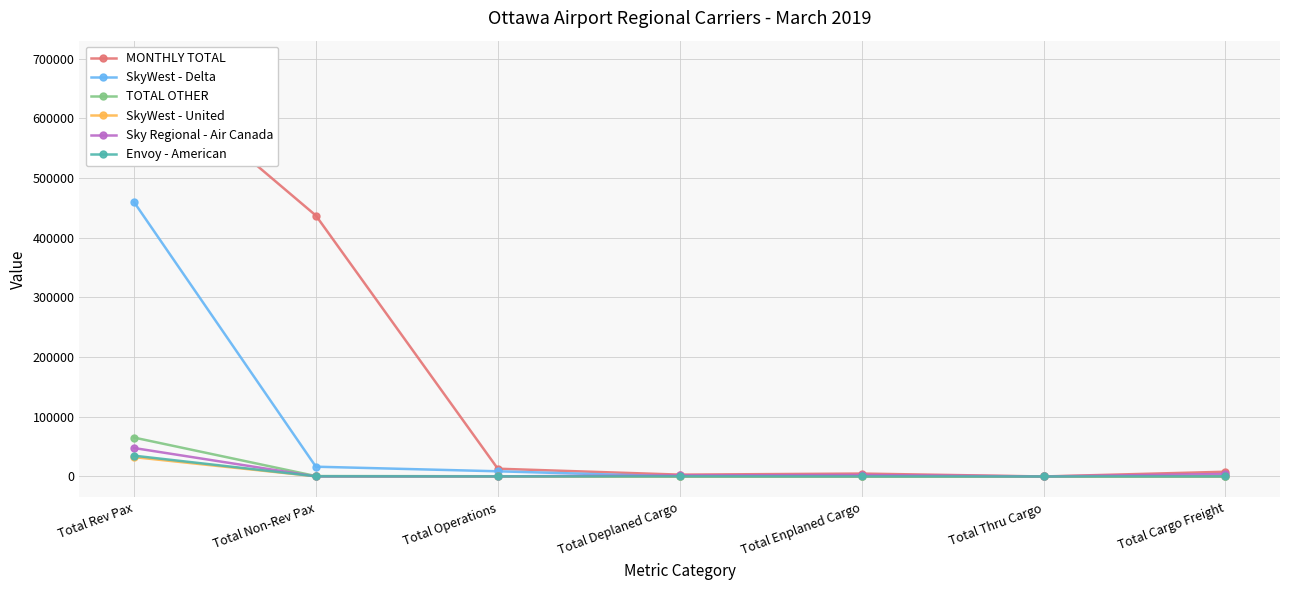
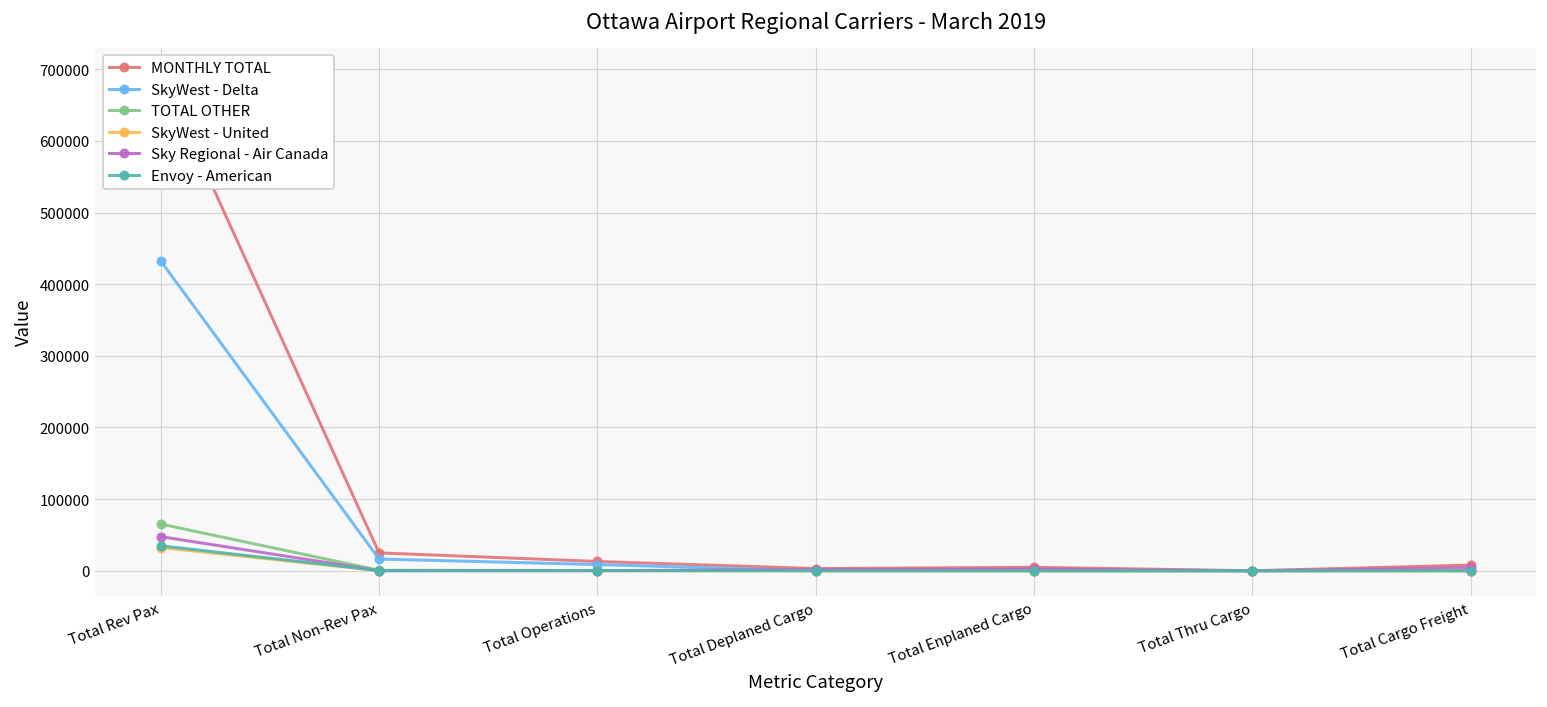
SkyWest - Delta, Total Rev Pax: 460000 -> 430000
MONTHLY TOTAL, Total Non-Rev Pax: 440000 -> 20000
